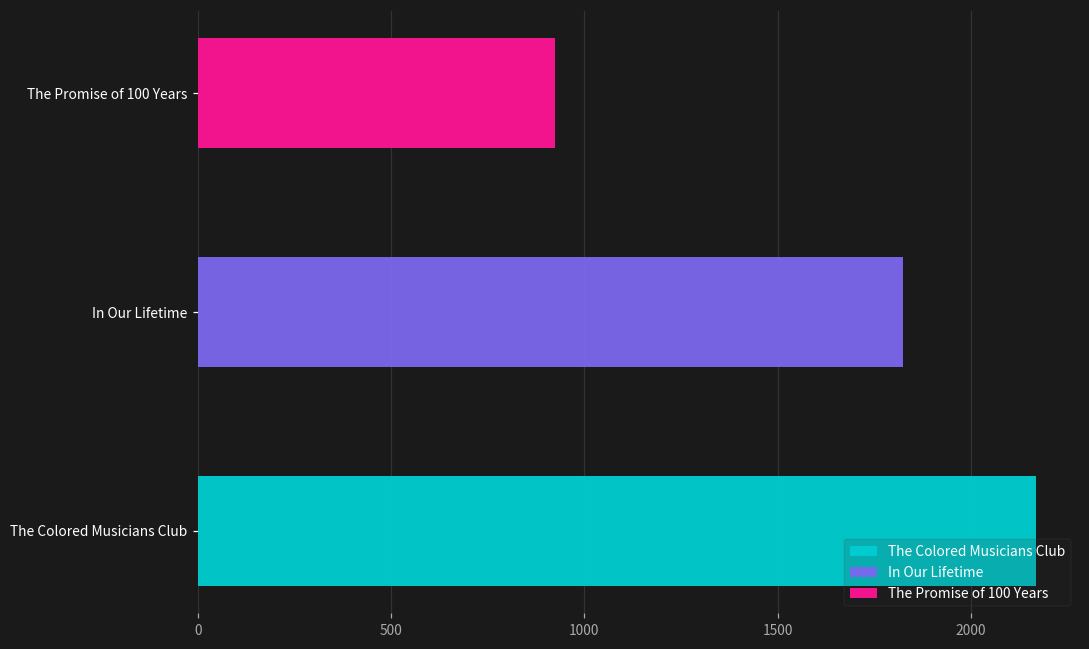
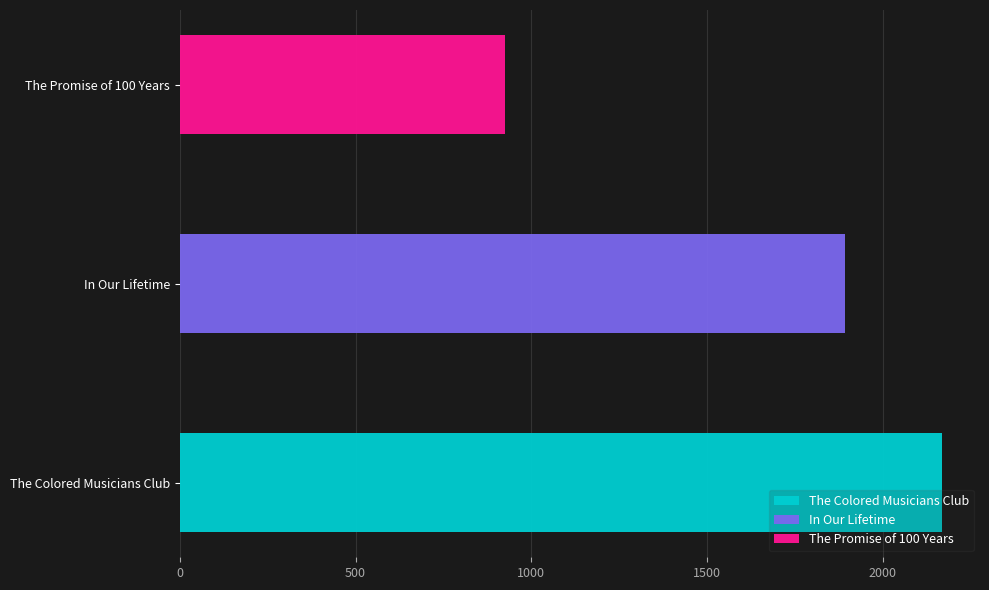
In Our Lifetime: 1820 -> 1890
